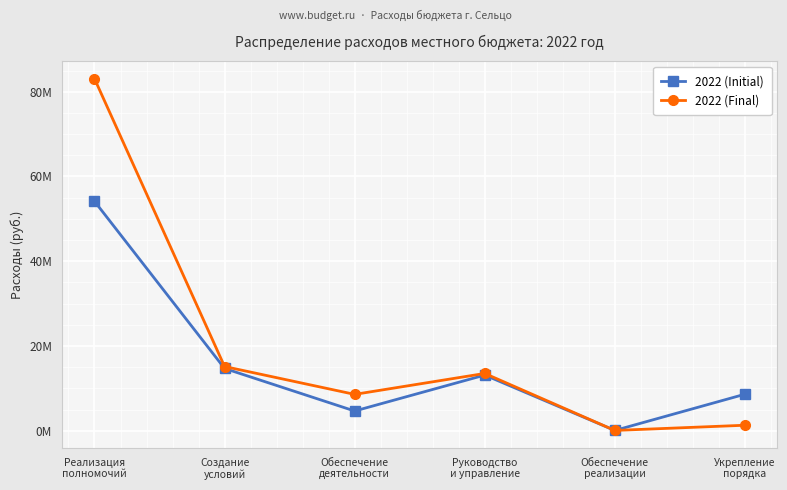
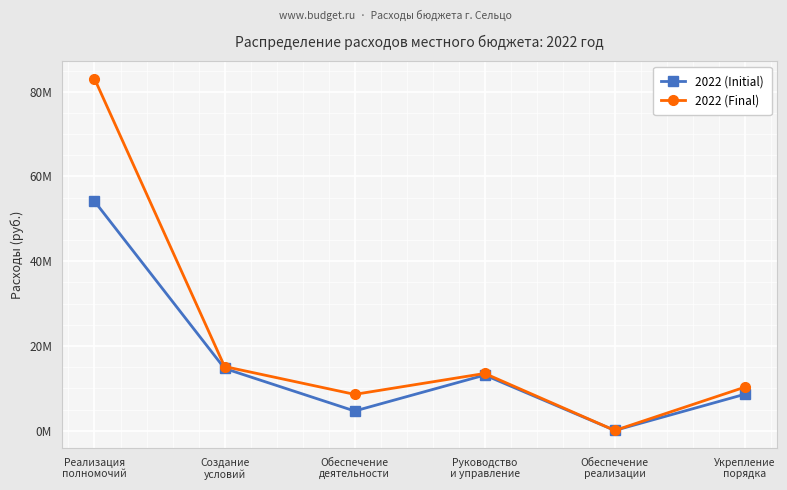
2022 (Final), Укрепление порядка: 1000000 -> 10000000
